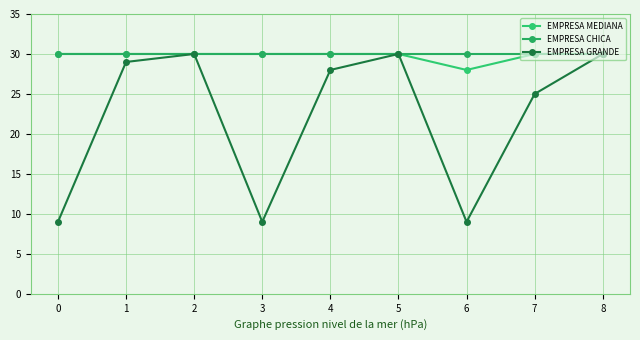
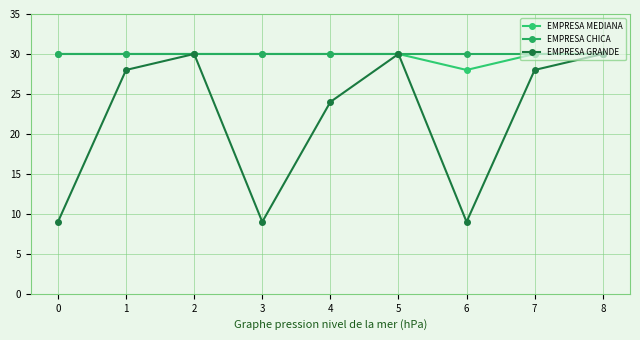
EMPRESA GRANDE, 1: 29 -> 28
EMPRESA GRANDE, 4: 28 -> 24
EMPRESA GRANDE, 7: 25 -> 28
